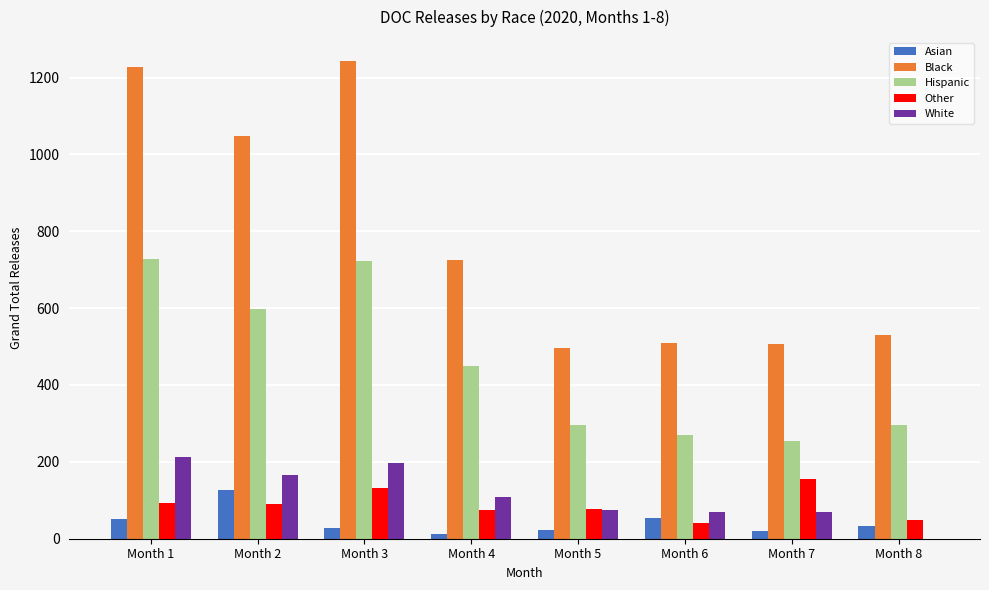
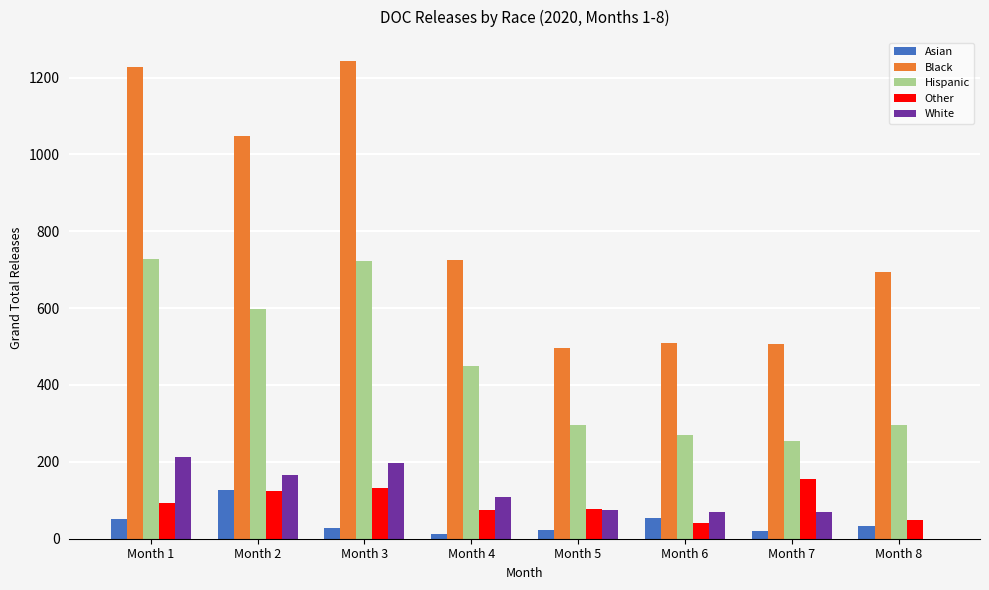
Other, Month 2: 90 -> 120
Black, Month 8: 530 -> 690
